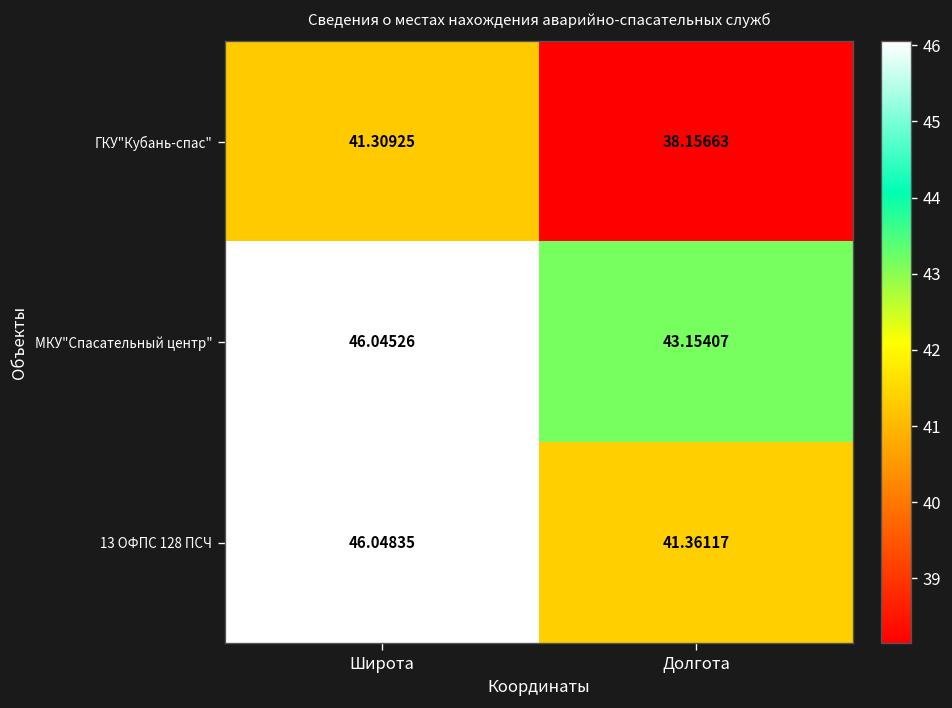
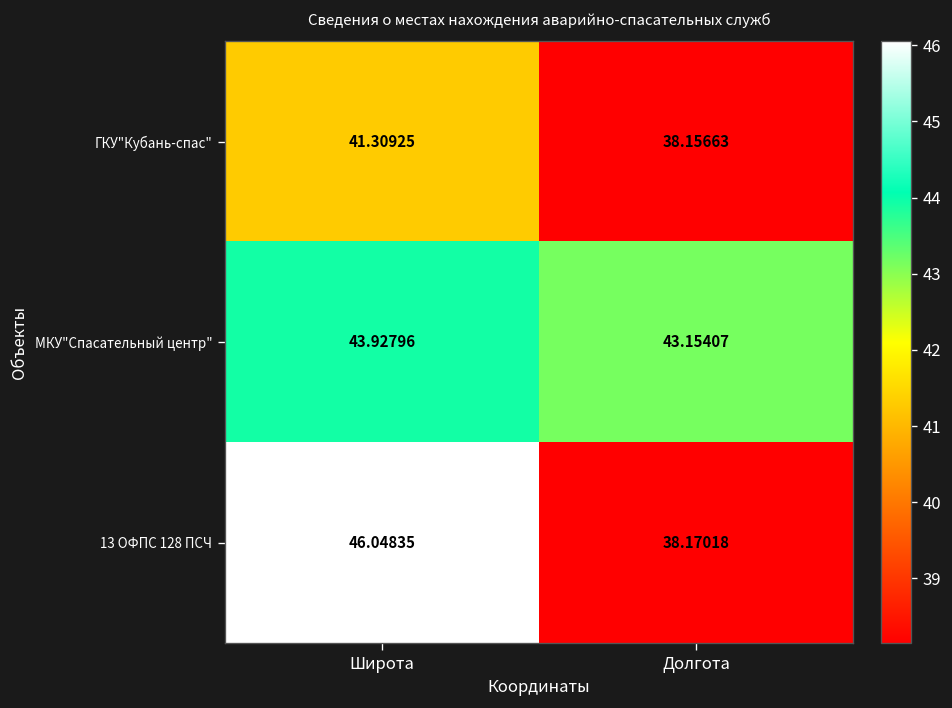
МКУ"Спасательный центр", Широта: 46.04526 -> 43.92796
13 ОФПС 128 ПСЧ, Долгота: 41.36117 -> 38.17018
